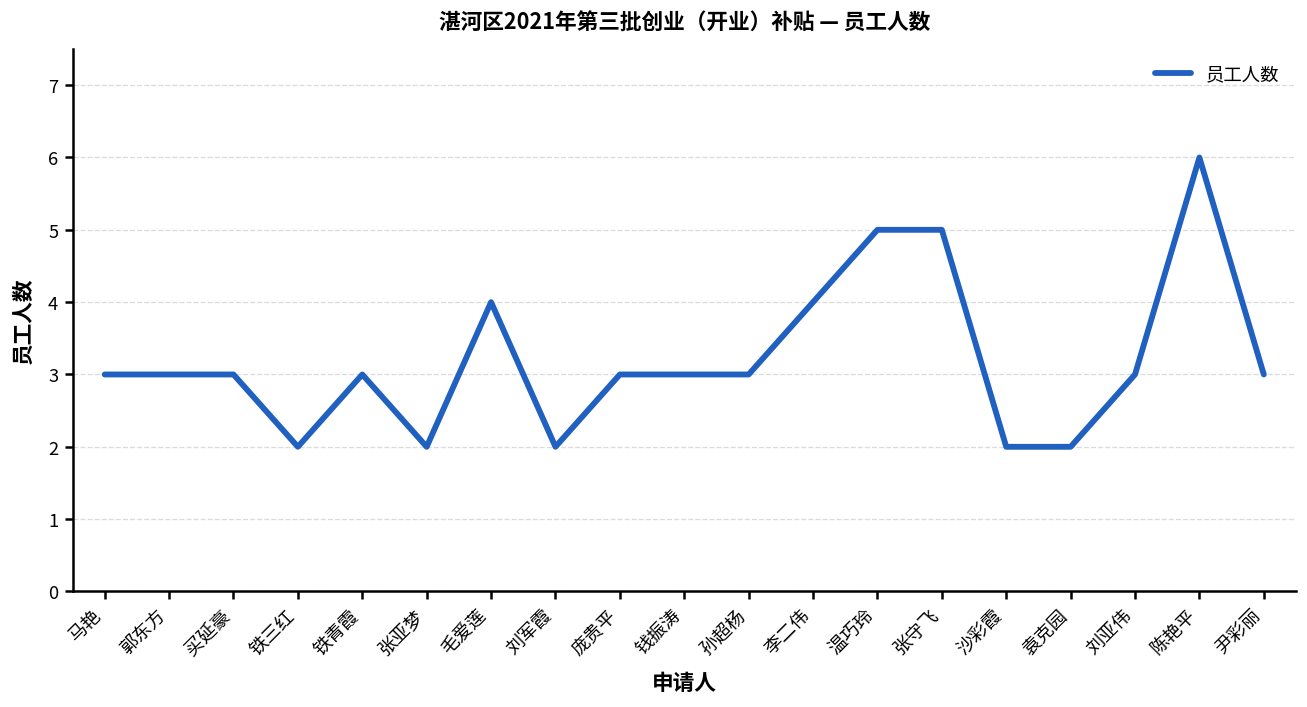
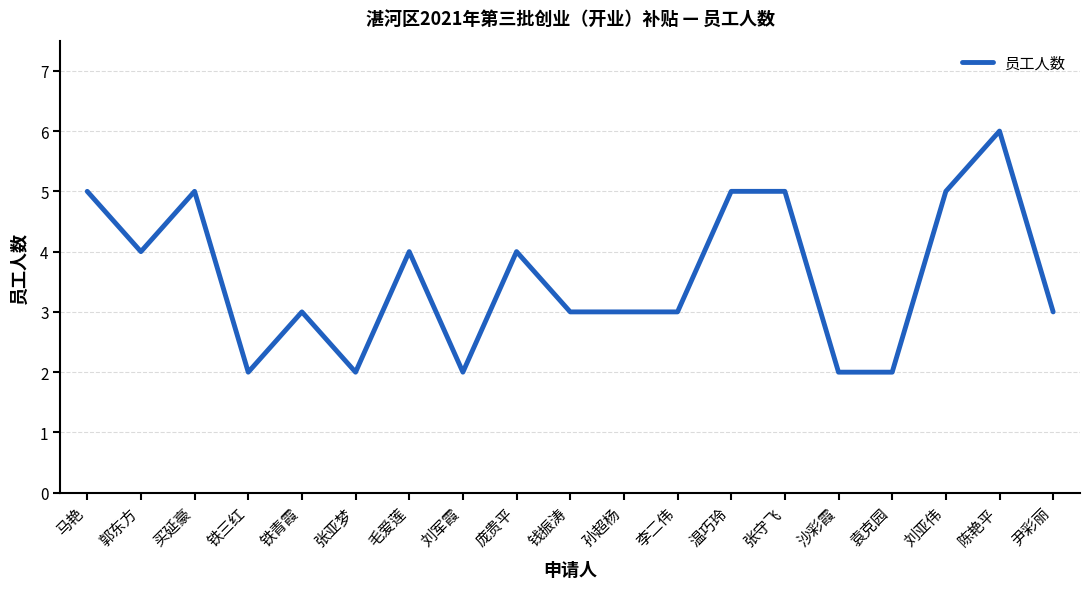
马艳: 3 -> 5
郭东方: 3 -> 4
买延豪: 3 -> 5
庞贵平: 3 -> 4
李二伟: 4 -> 3
刘亚伟: 3 -> 5
